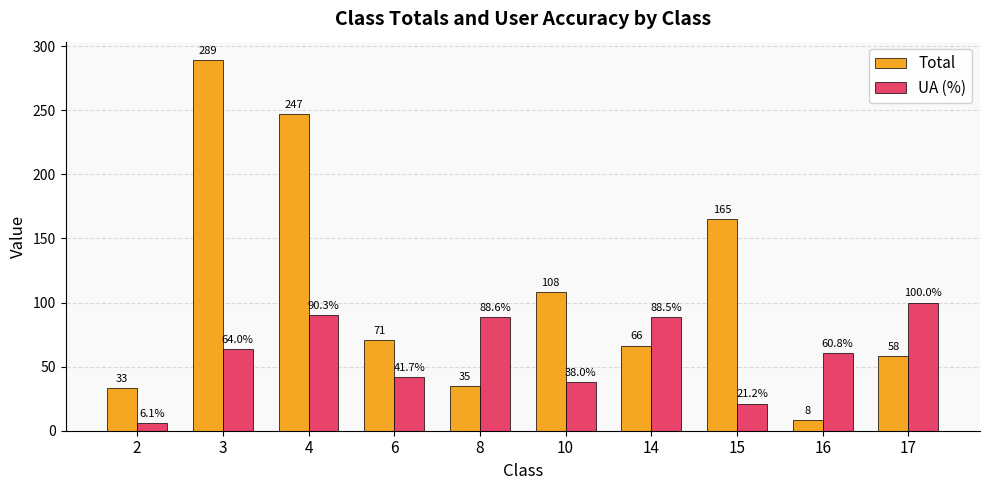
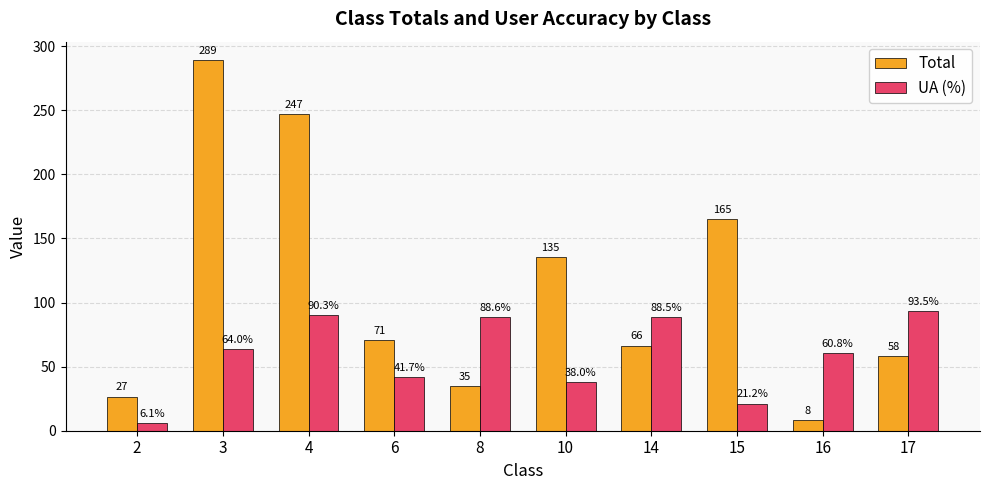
Total, 2: 33 -> 27
Total, 10: 108 -> 135
UA (%), 17: 100.0% -> 93.5%
